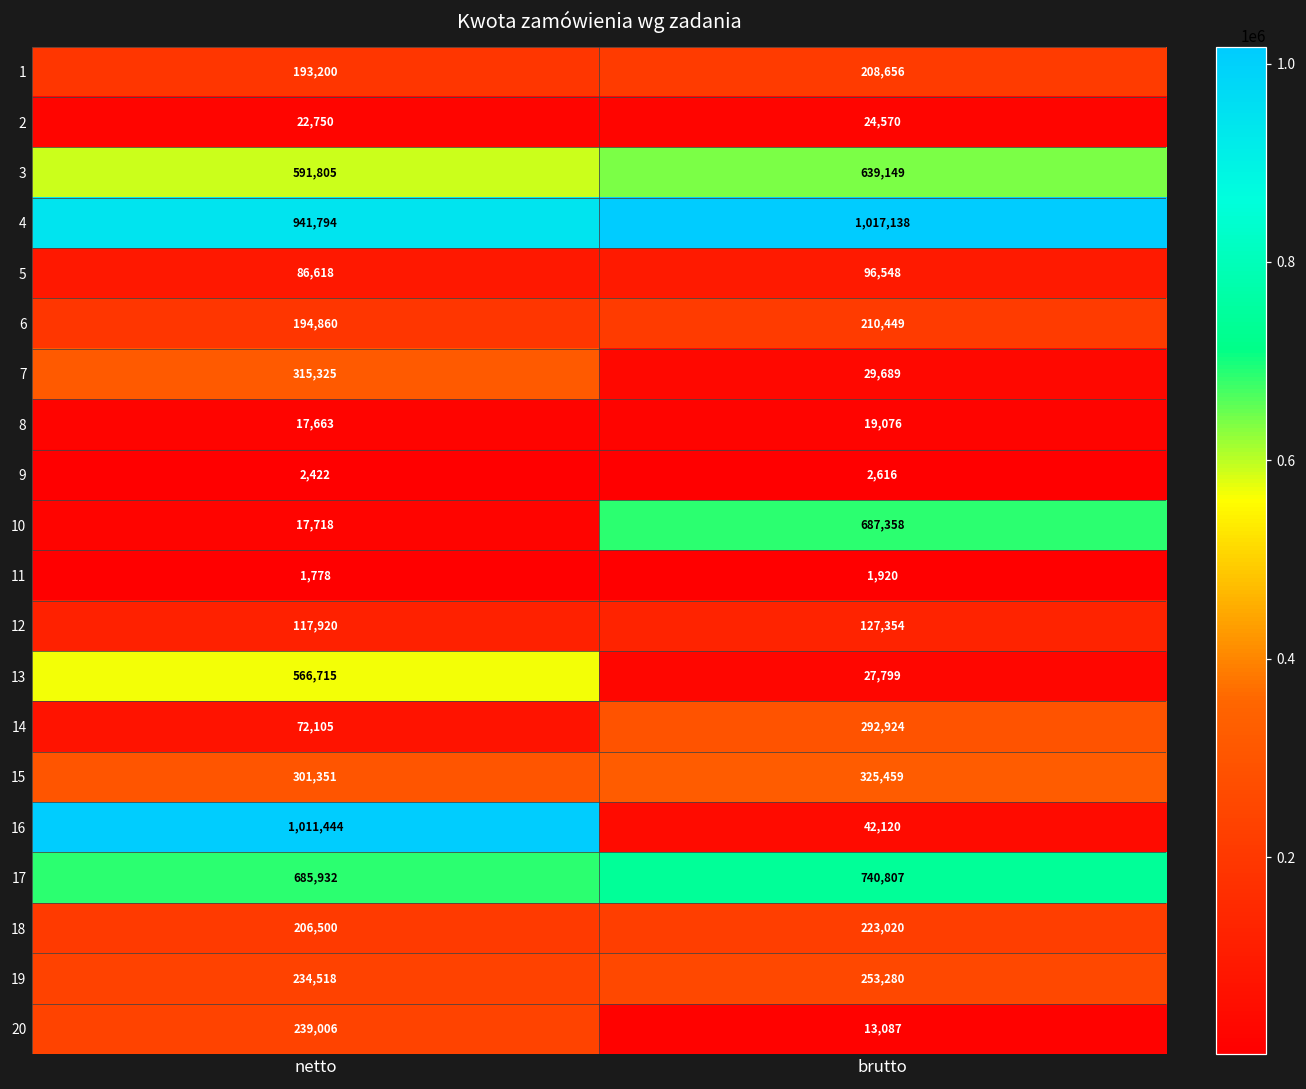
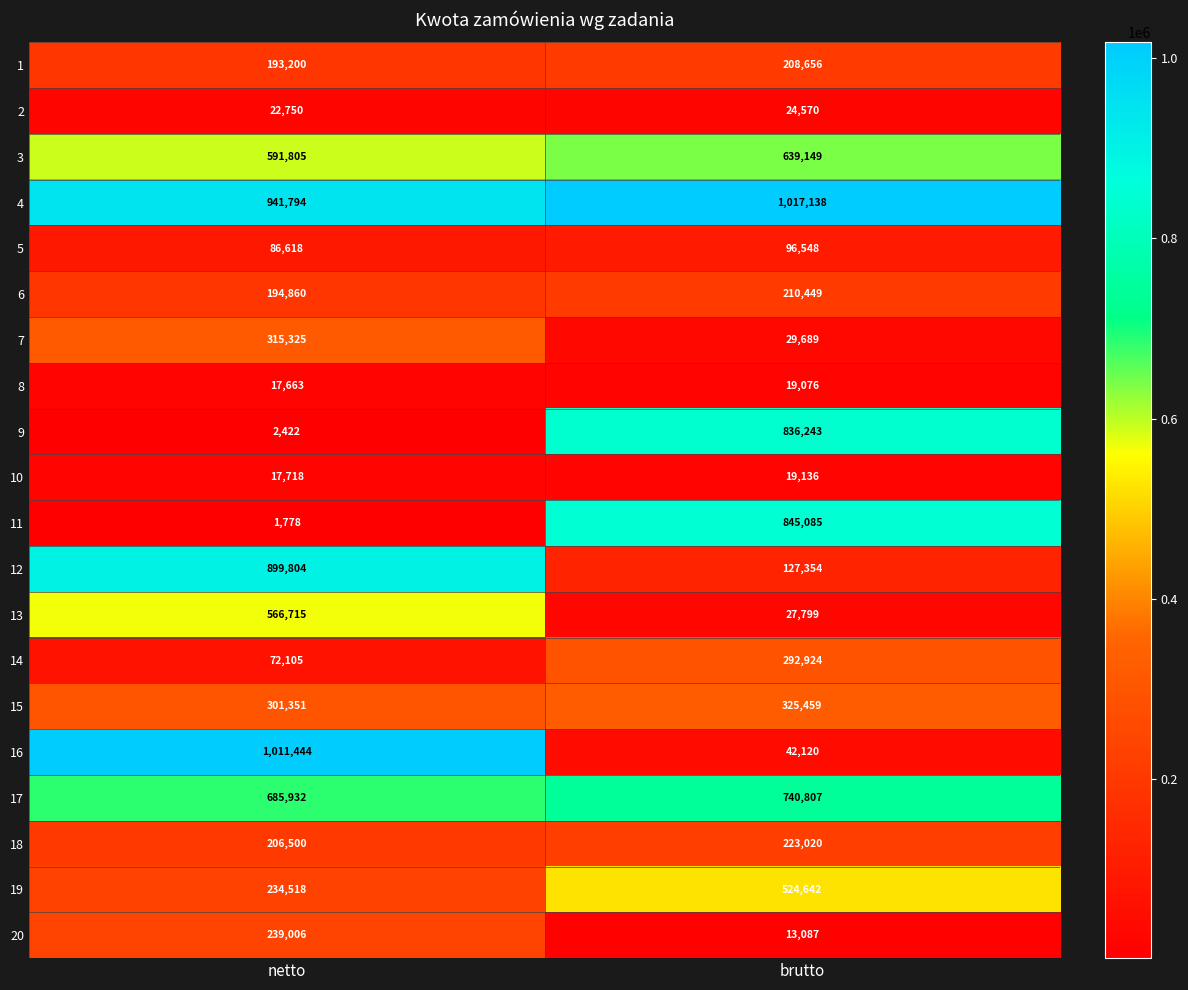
9, brutto: 2,616 -> 836,243
10, brutto: 687,358 -> 19,136
11, brutto: 1,920 -> 845,085
12, netto: 117,920 -> 899,804
19, brutto: 253,280 -> 524,642
